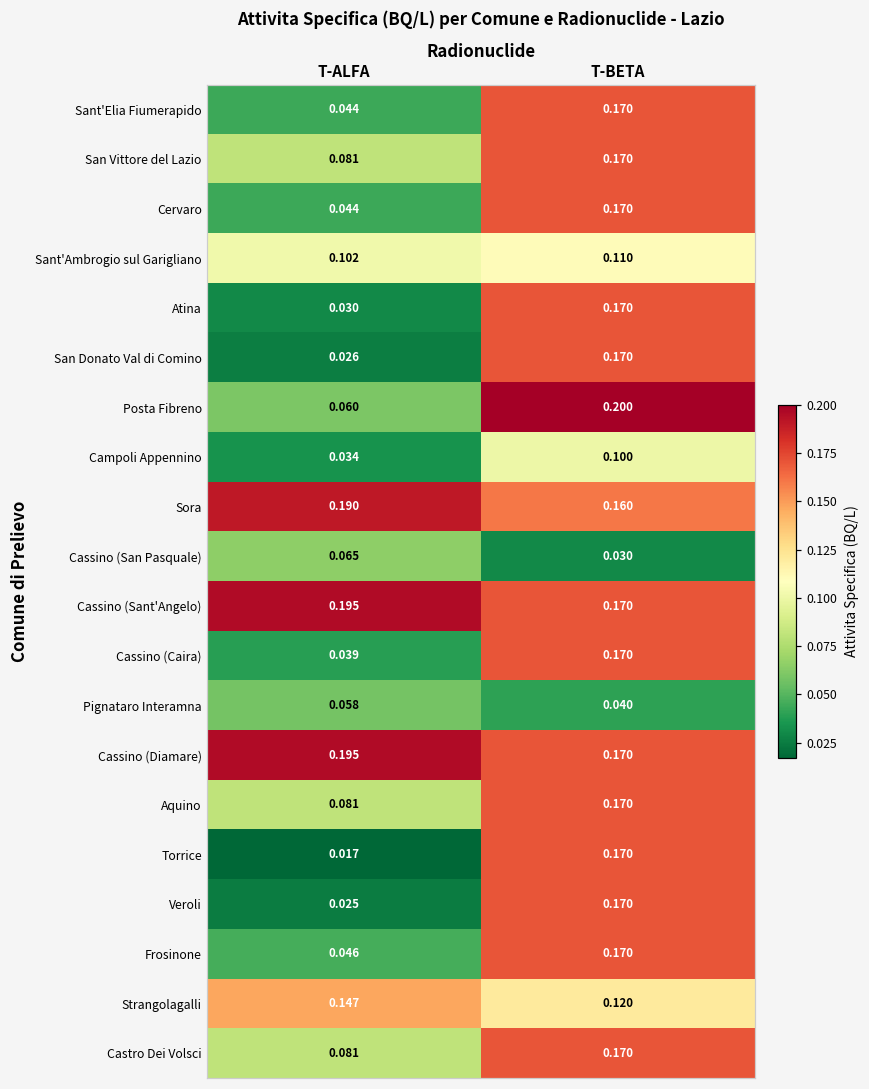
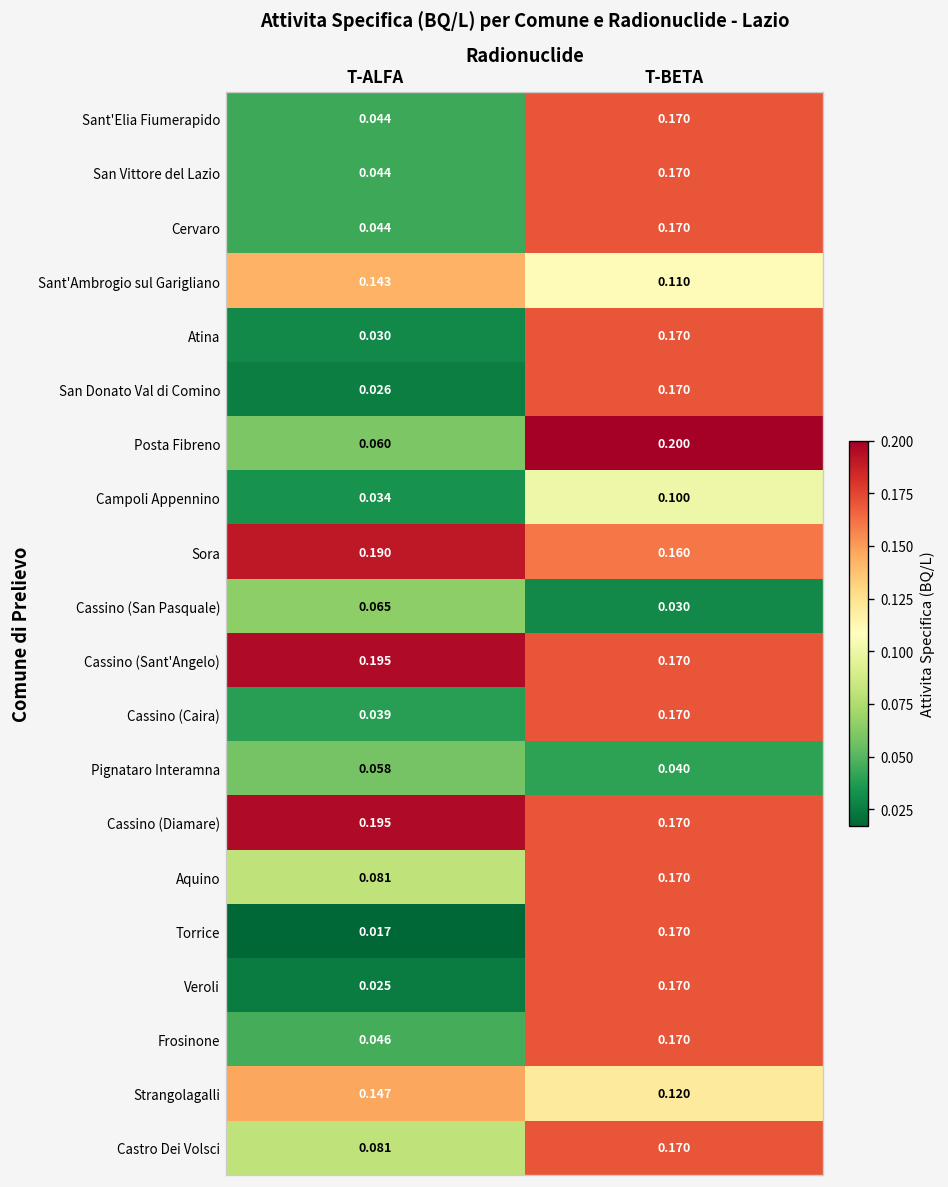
San Vittore del Lazio, T-ALFA: 0.081 -> 0.044
Sant'Ambrogio sul Garigliano, T-ALFA: 0.102 -> 0.143
